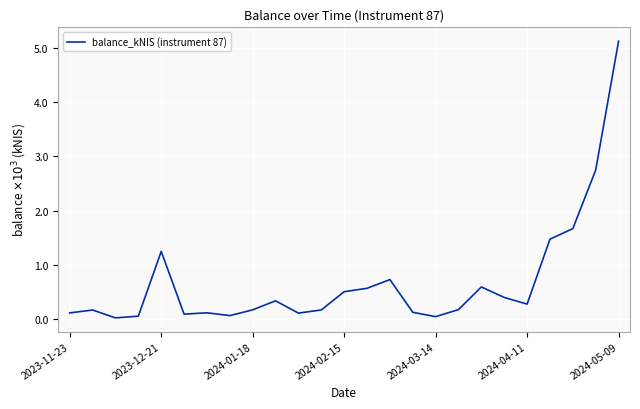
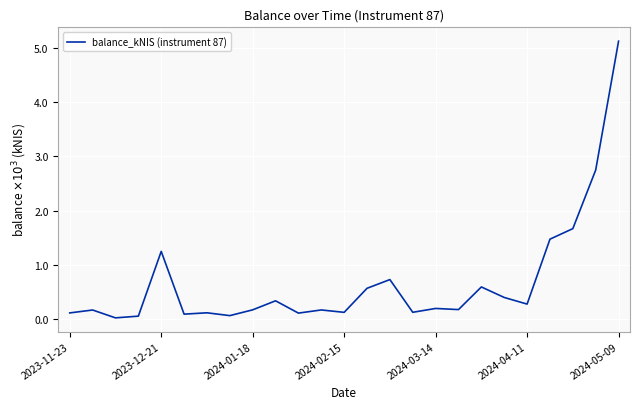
2024-02-15: 0.5 -> 0.1
2024-03-14: 0.0 -> 0.2
